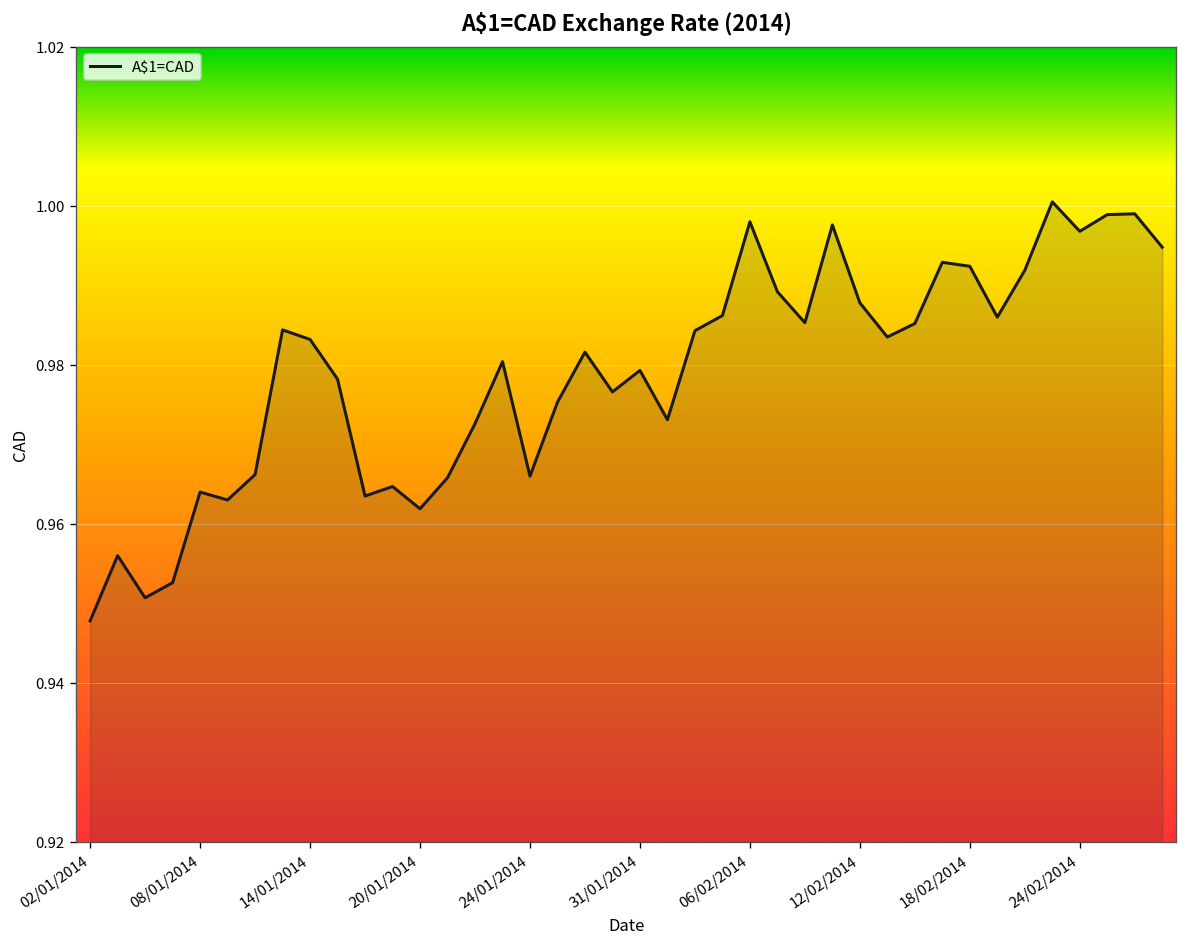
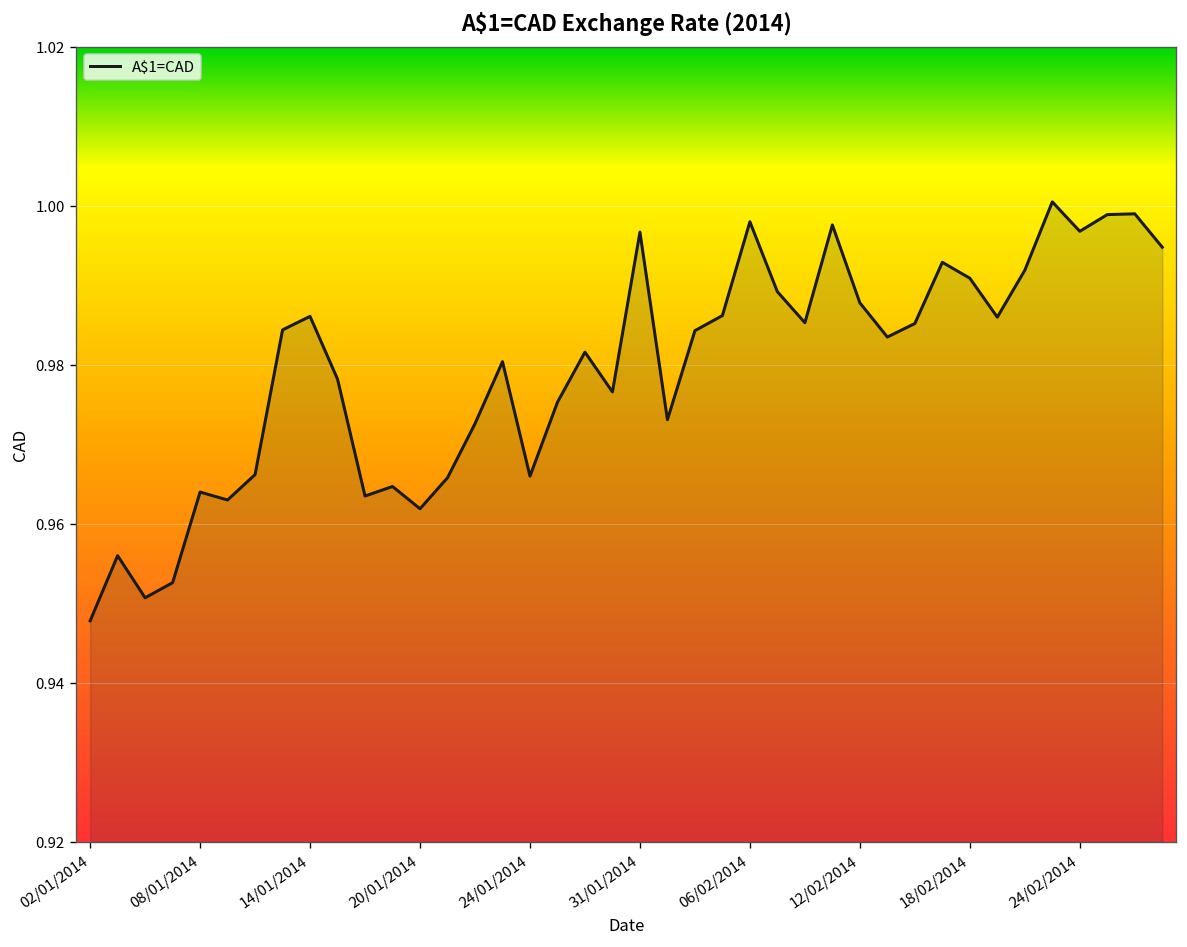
14/01/2014: 0.983 -> 0.986
31/01/2014: 0.979 -> 0.997
18/02/2014: 0.992 -> 0.991
